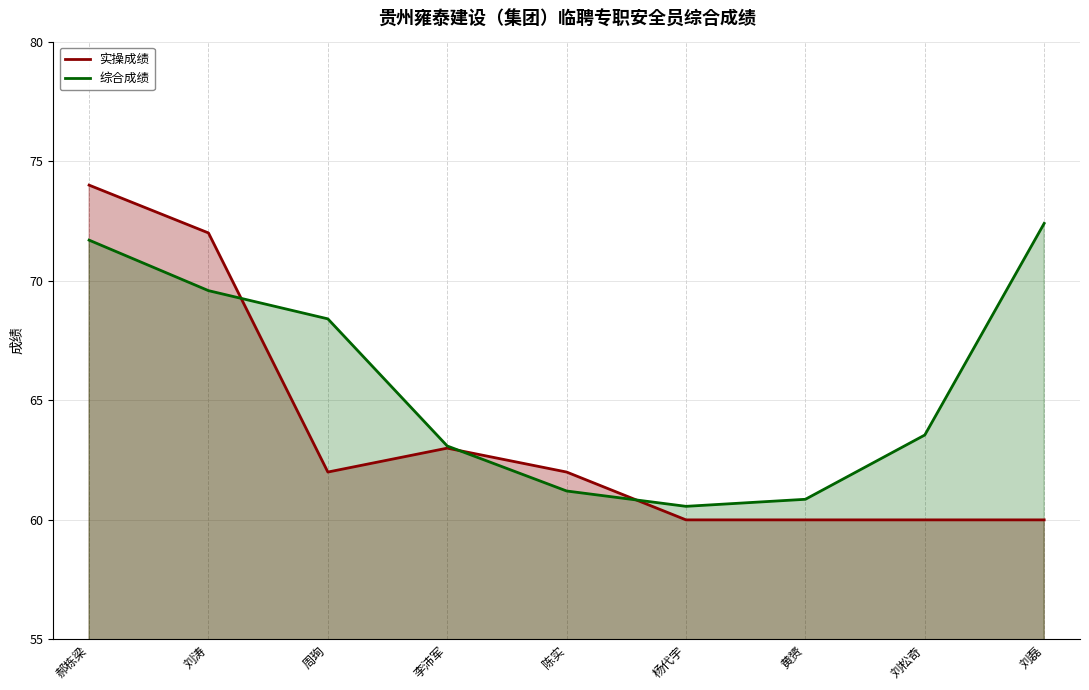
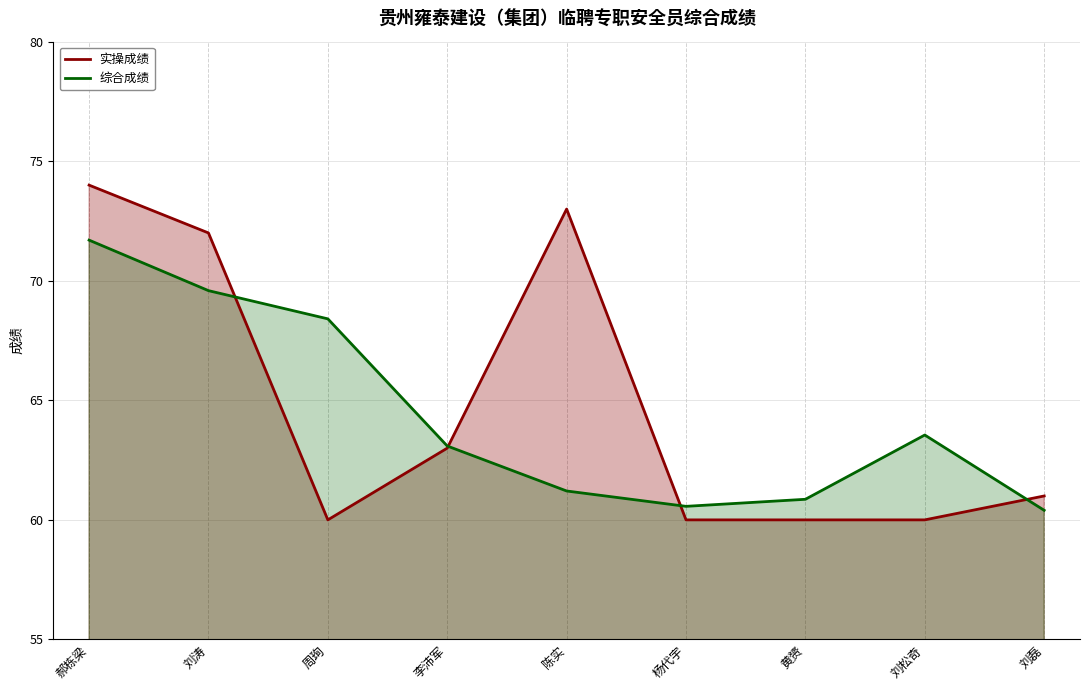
实操成绩, 周珣: 62 -> 60
实操成绩, 陈实: 62 -> 73
实操成绩, 刘磊: 60 -> 61
综合成绩, 刘磊: 72.4 -> 60.4
